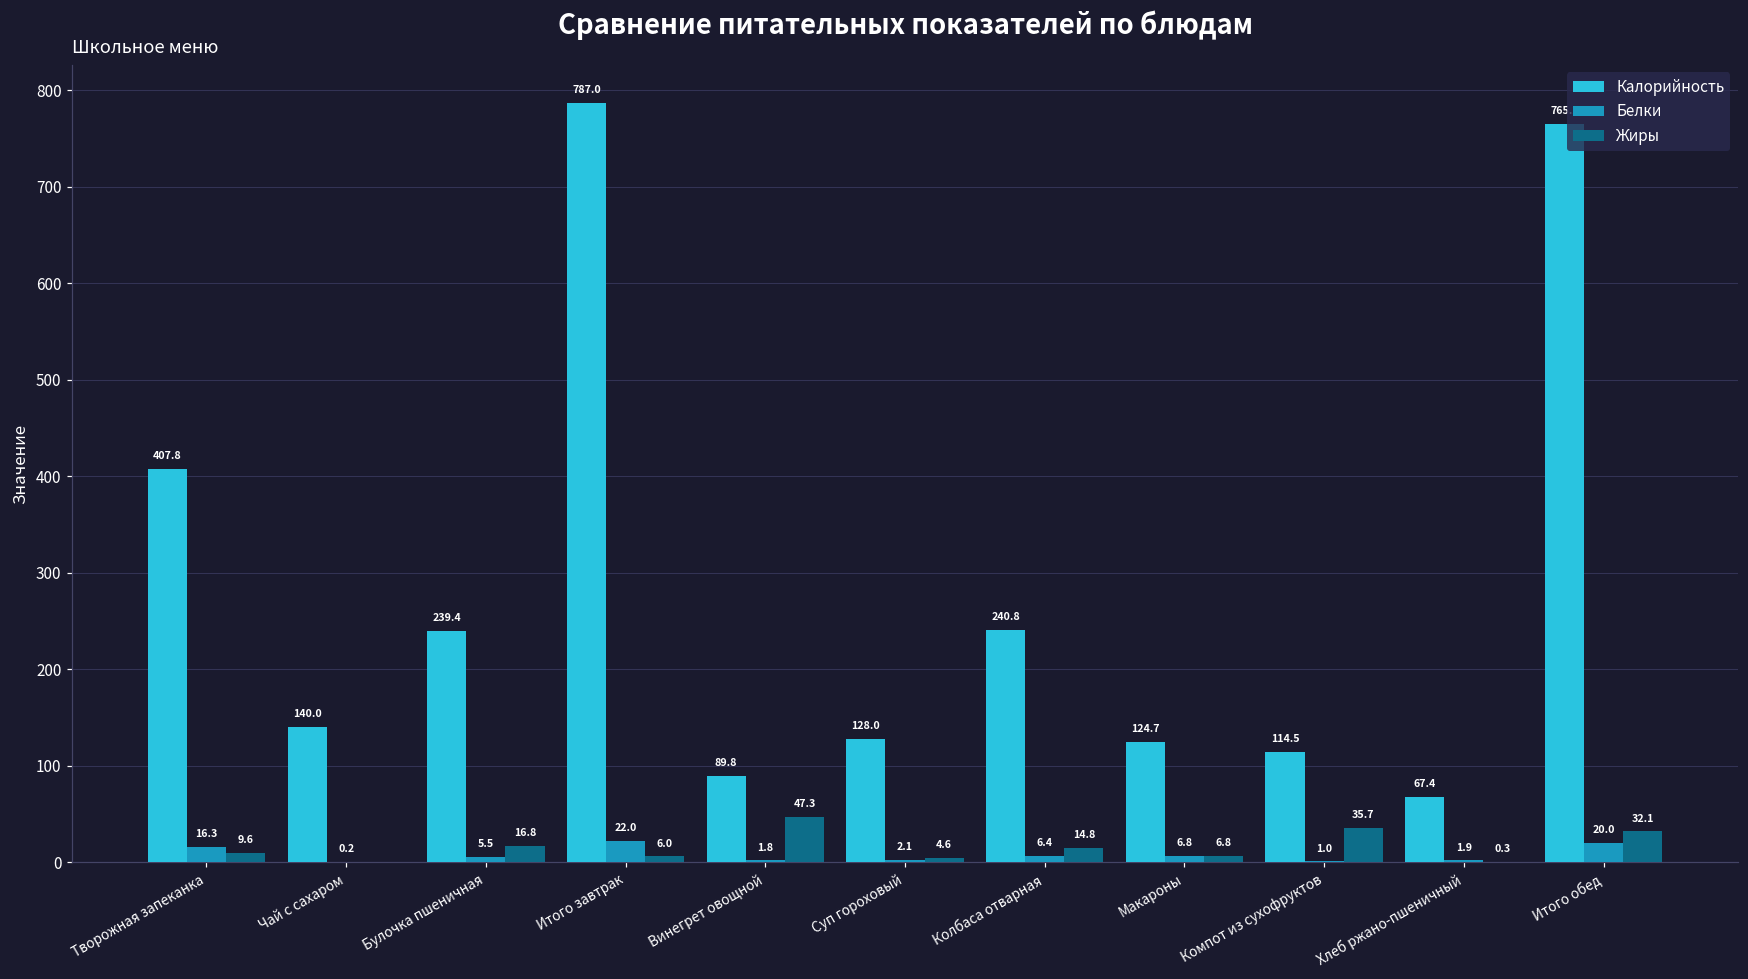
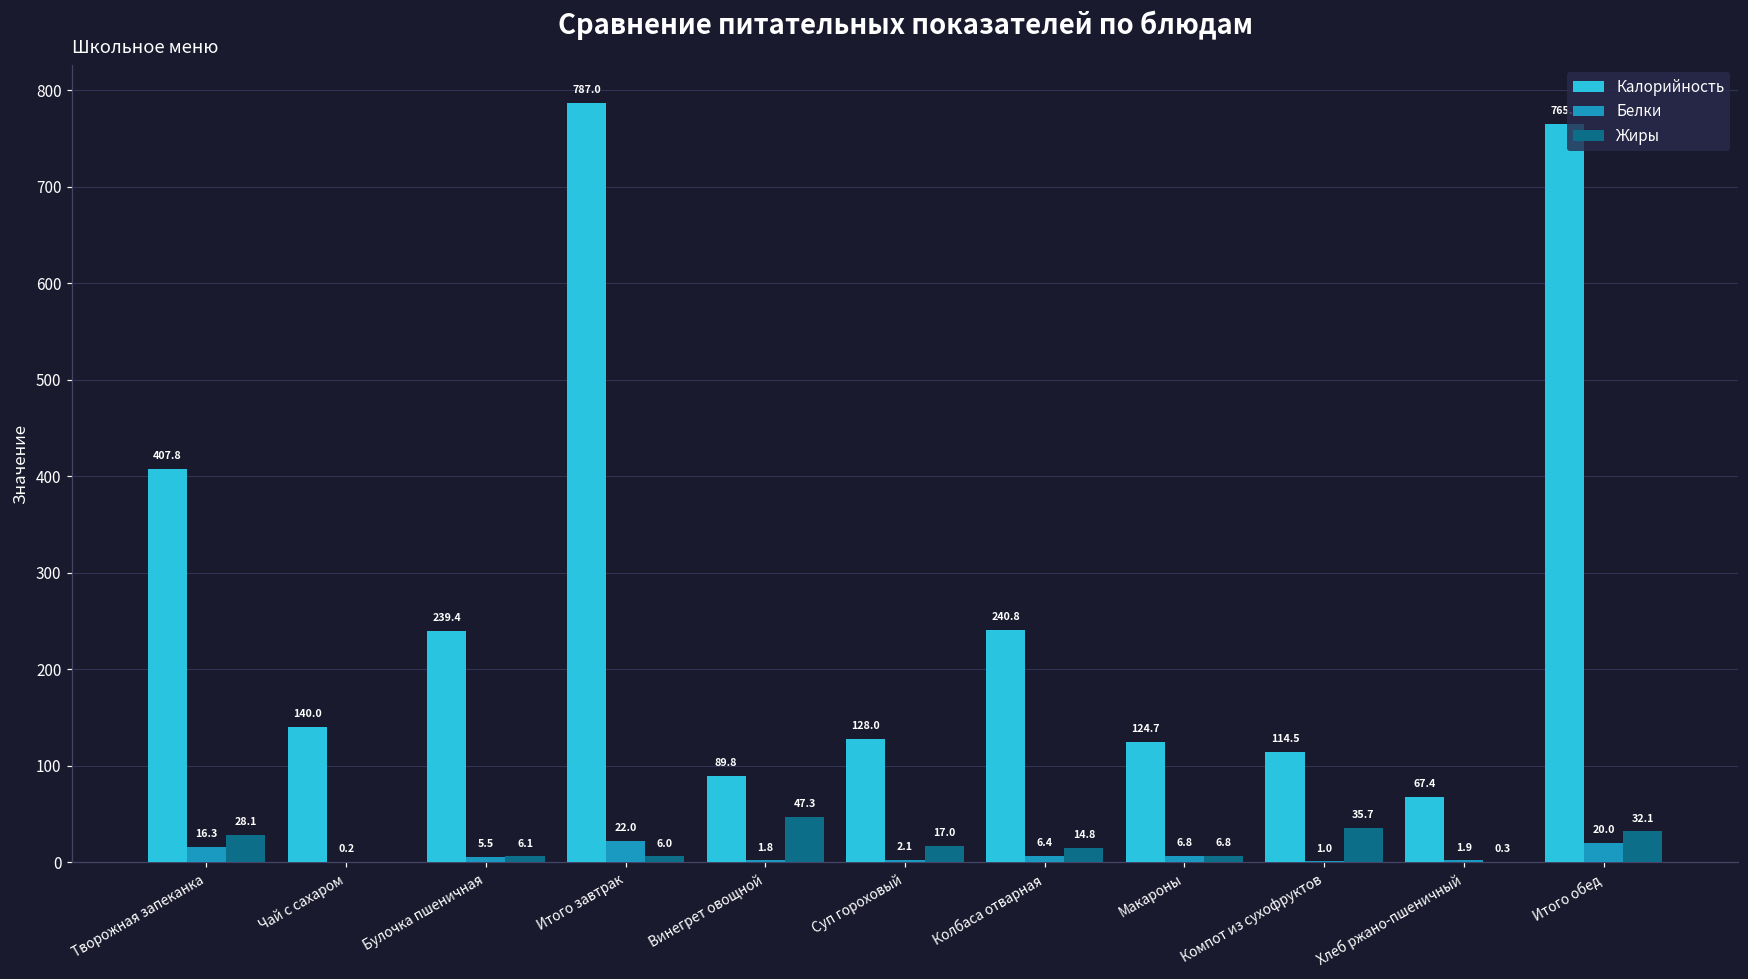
Жиры, Творожная запеканка: 9.6 -> 28.1
Жиры, Булочка пшеничная: 16.8 -> 6.1
Жиры, Суп гороховый: 4.6 -> 17.0
